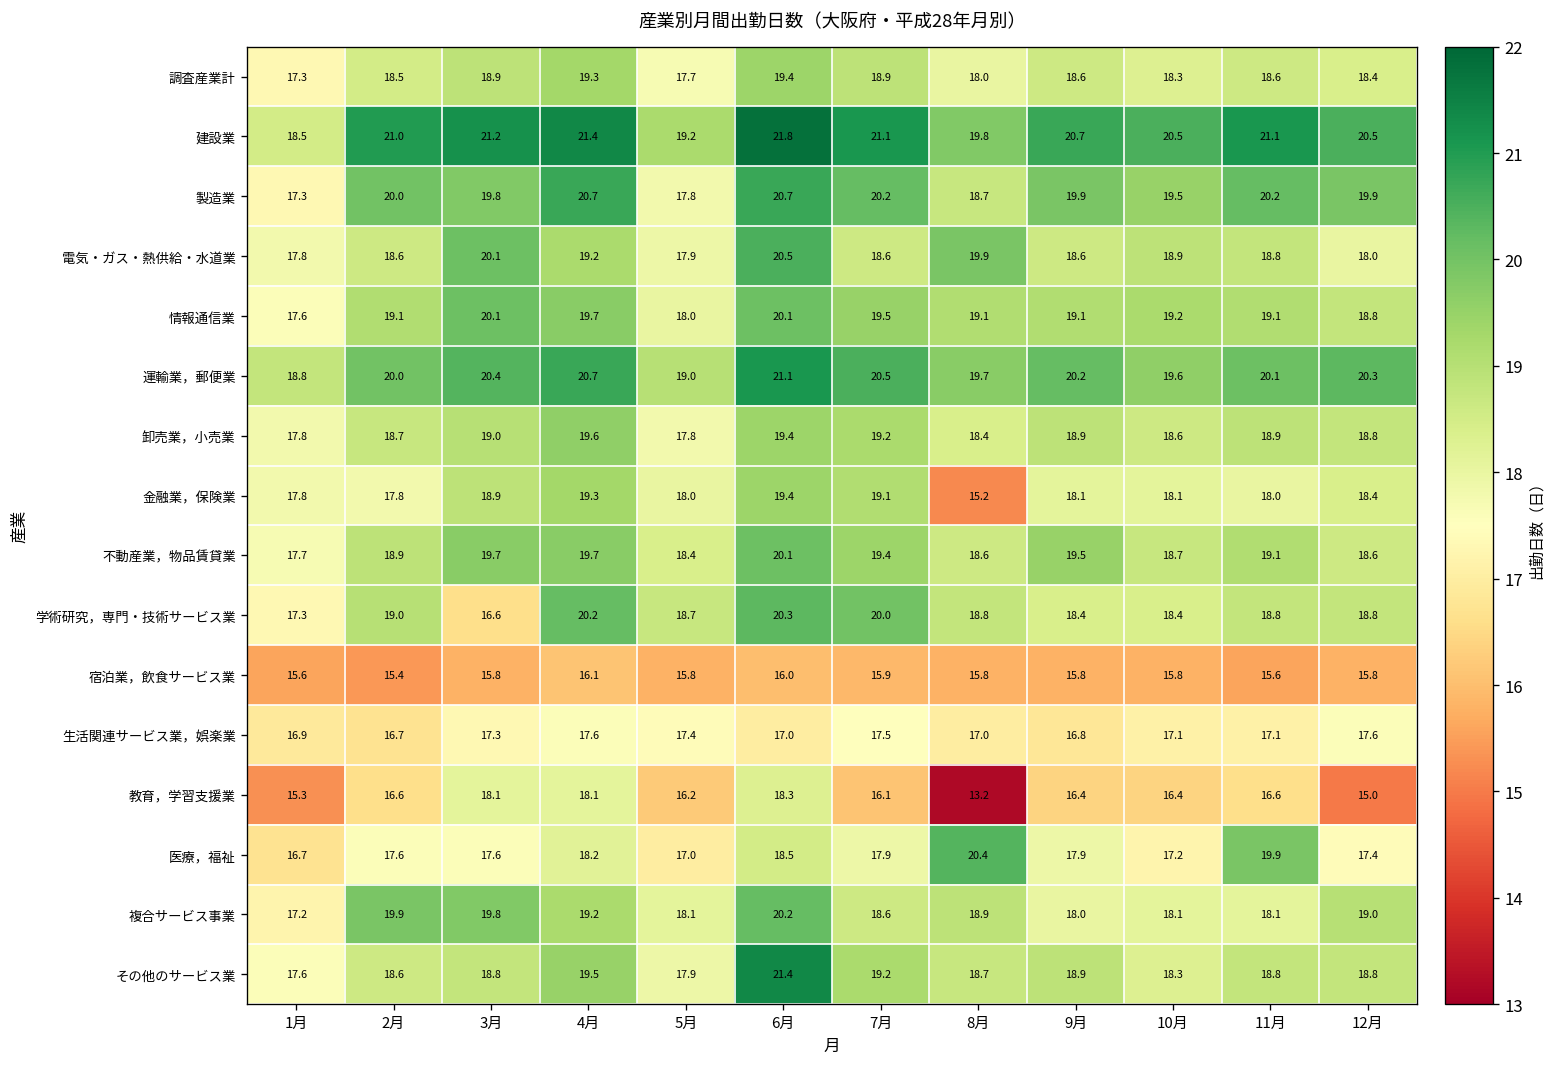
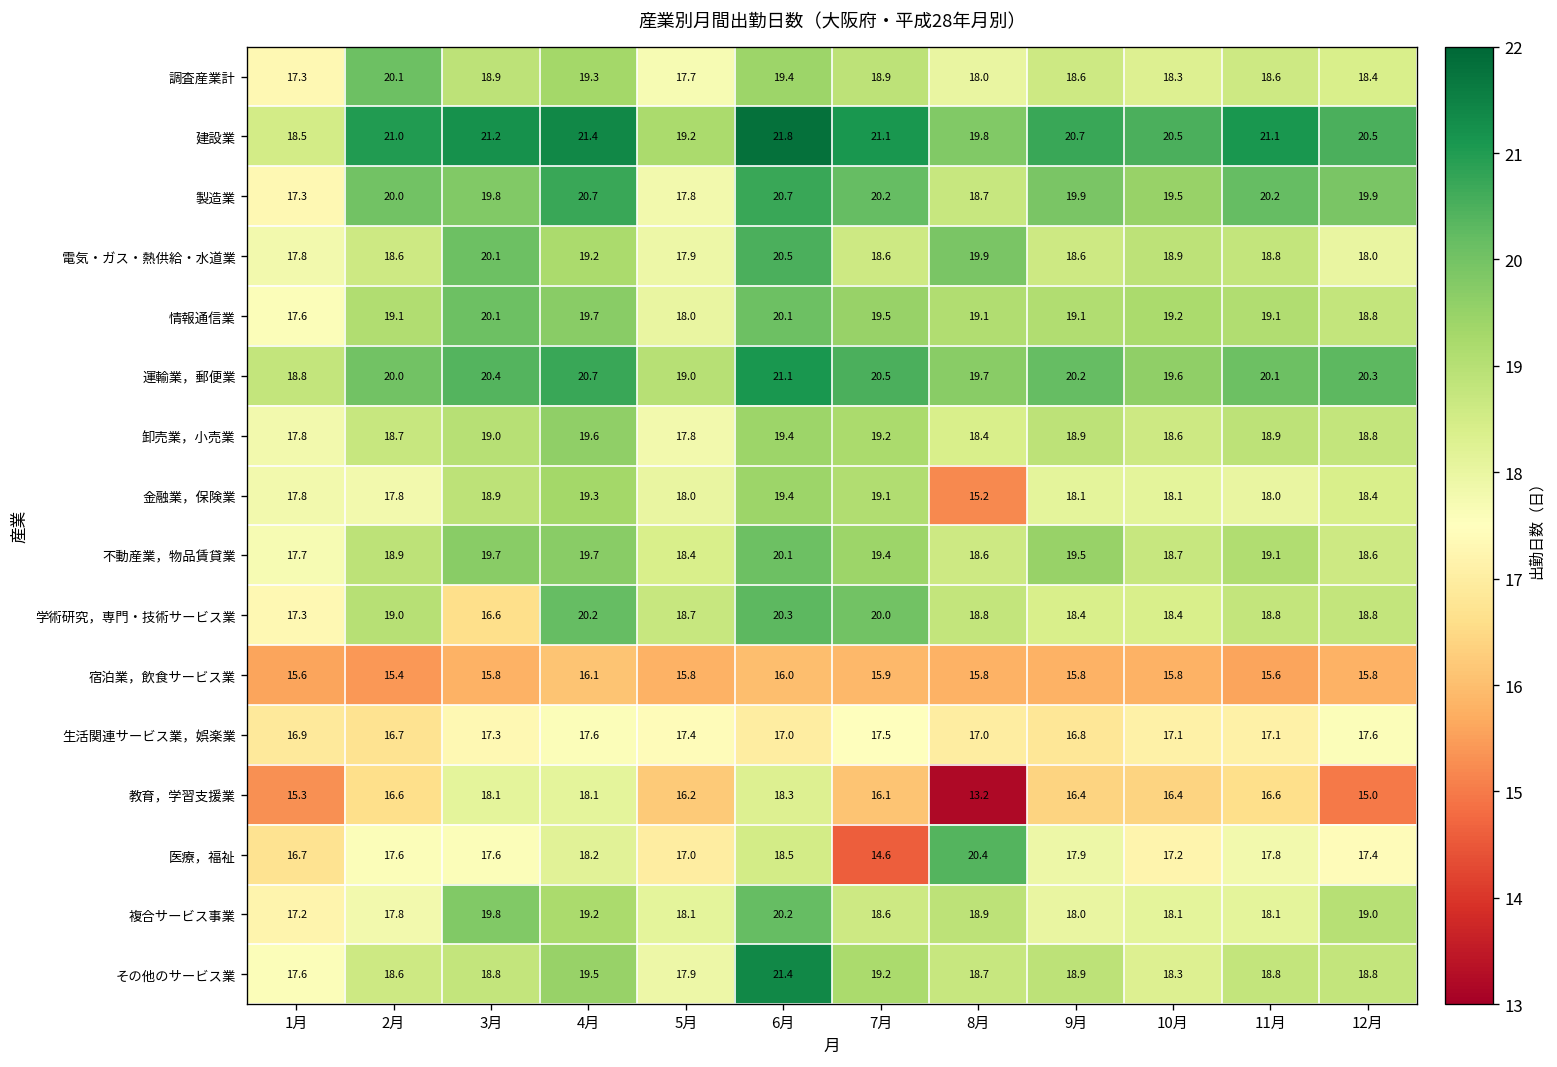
調査産業計, 2月: 18.5 -> 20.1
医療，福祉, 7月: 17.9 -> 14.6
医療，福祉, 11月: 19.9 -> 17.8
複合サービス事業, 2月: 19.9 -> 17.8
